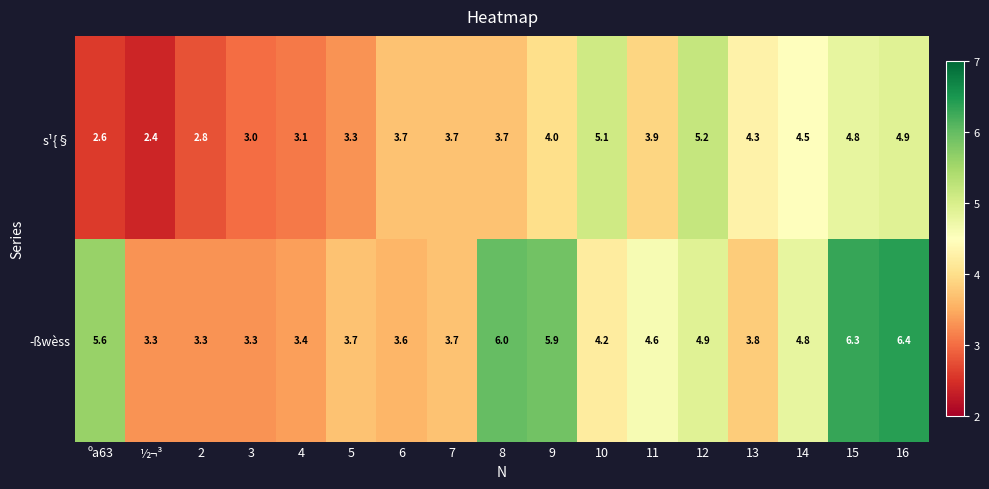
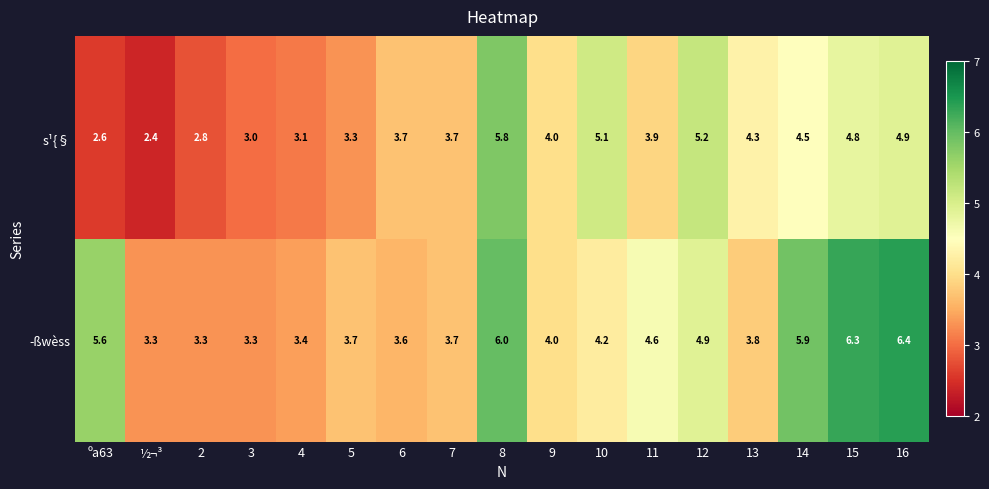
s¹{§, 8: 3.7 -> 5.8
­ßwèss, 9: 5.9 -> 4.0
­ßwèss, 14: 4.8 -> 5.9
